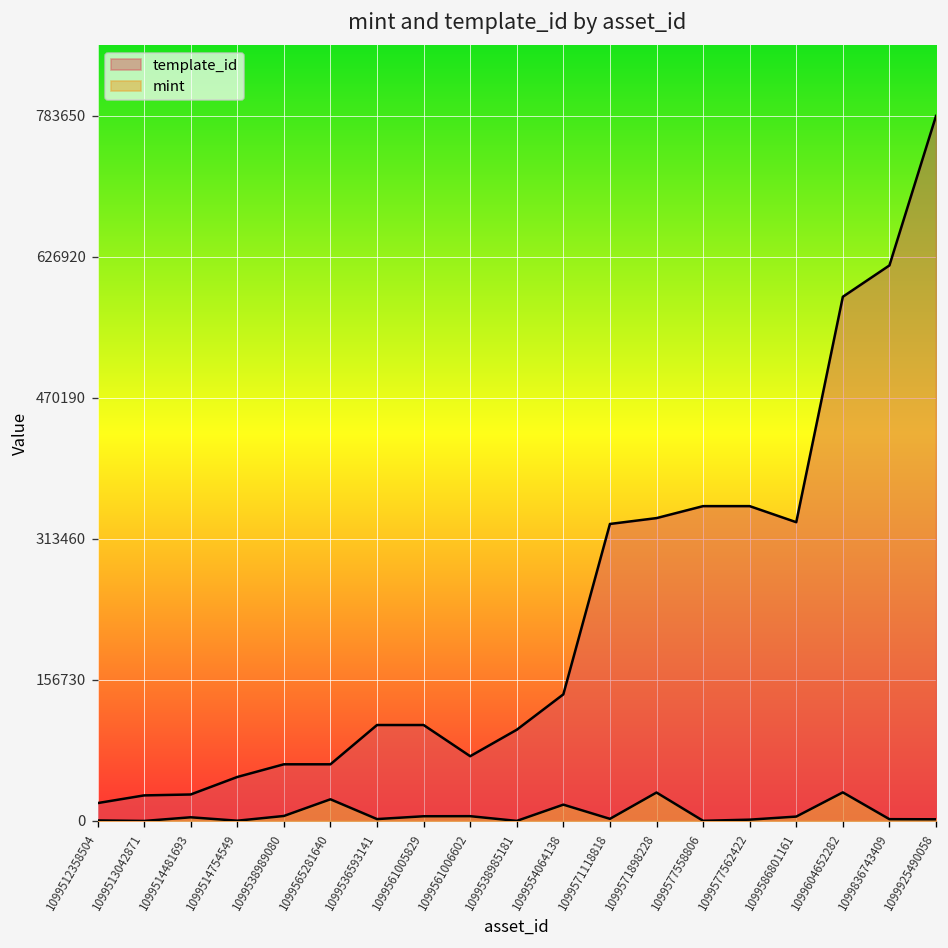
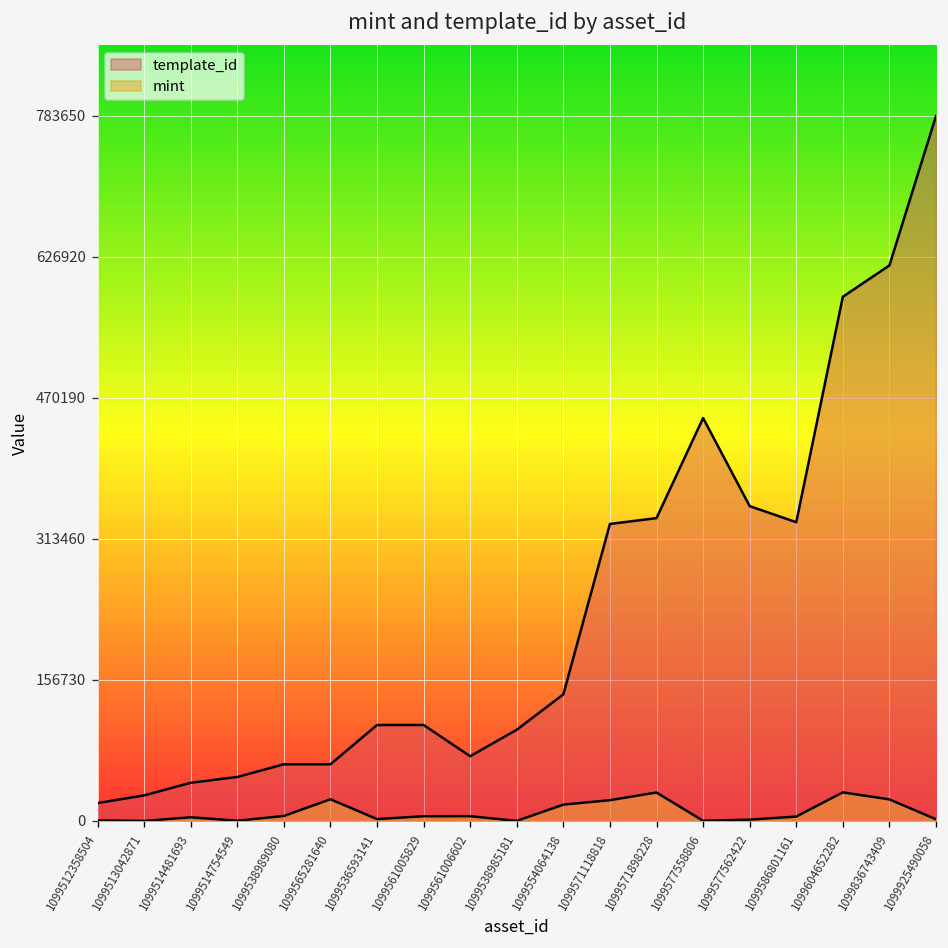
template_id, 1099514481693: 30000 -> 40000
mint, 1099571118818: 0 -> 20000
template_id, 1099577558806: 350000 -> 450000
mint, 1099836743409: 0 -> 20000
